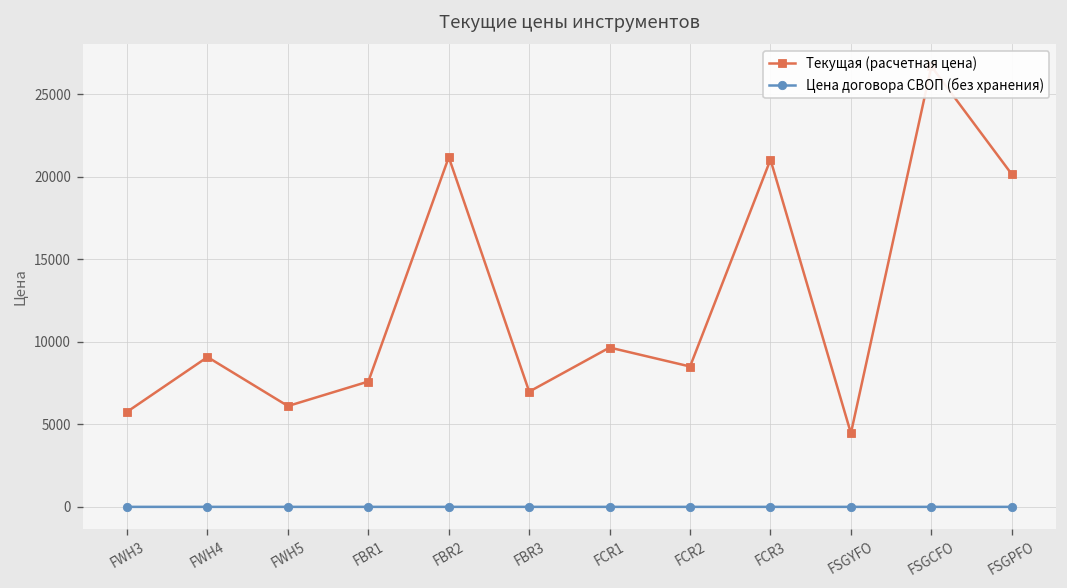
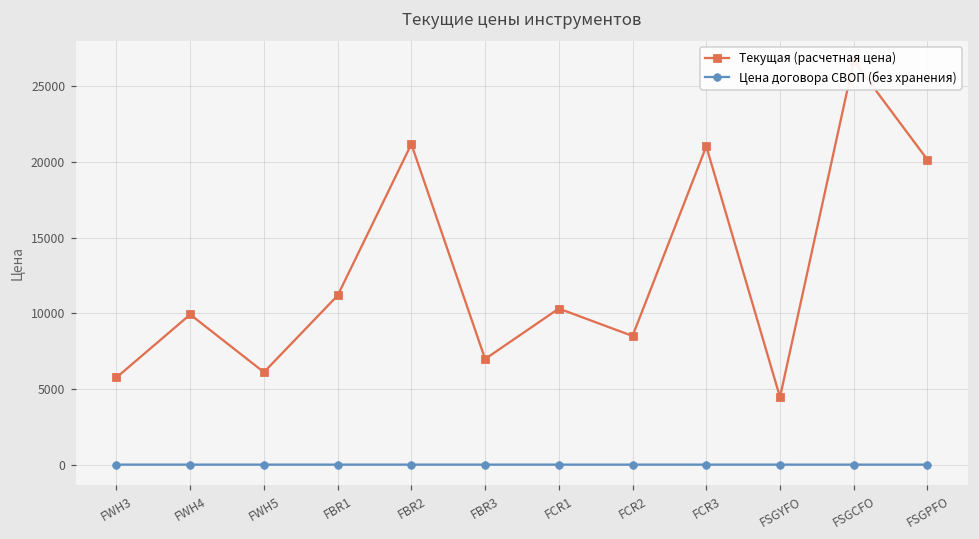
Текущая (расчетная цена), FWH4: 9100 -> 9900
Текущая (расчетная цена), FBR1: 7600 -> 11200
Текущая (расчетная цена), FCR1: 9700 -> 10300
